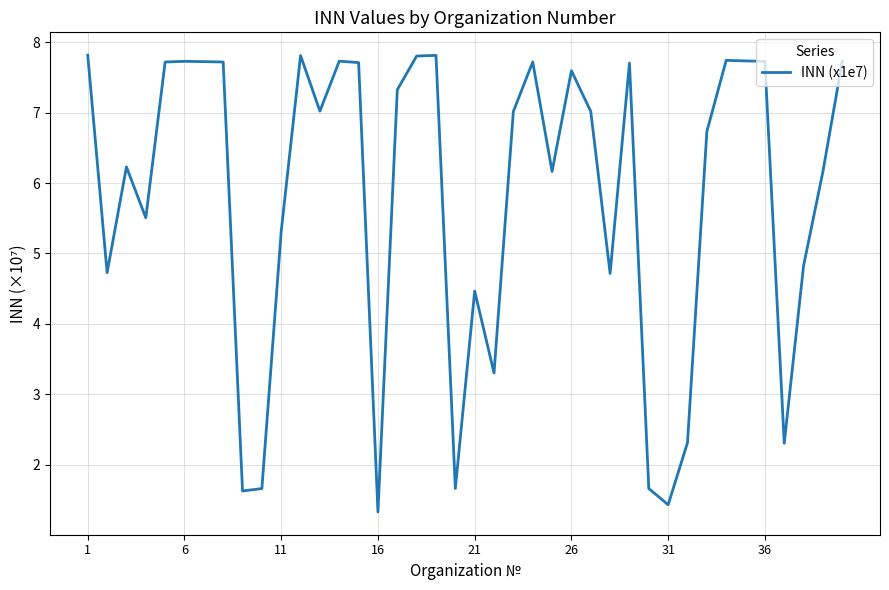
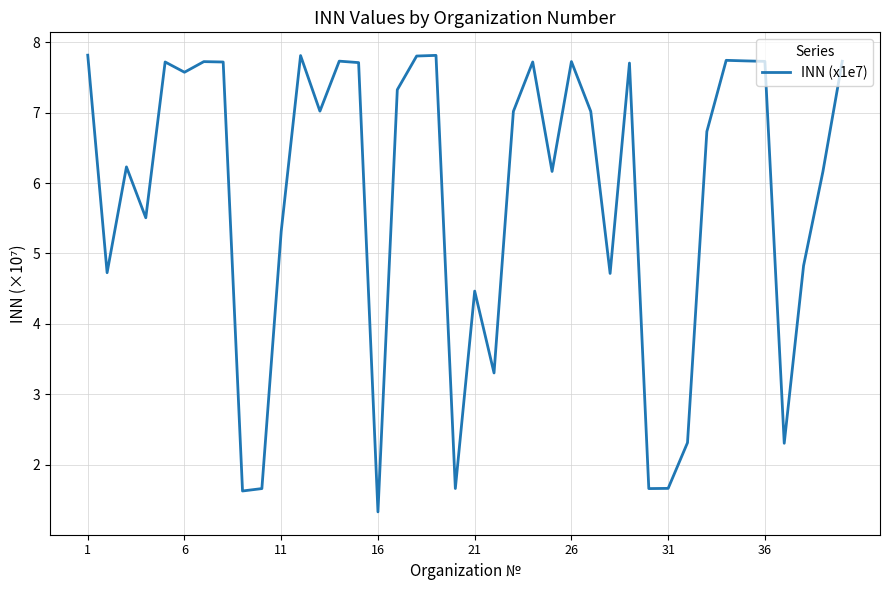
6: 7.7 -> 7.6
26: 7.6 -> 7.7
31: 1.4 -> 1.7
